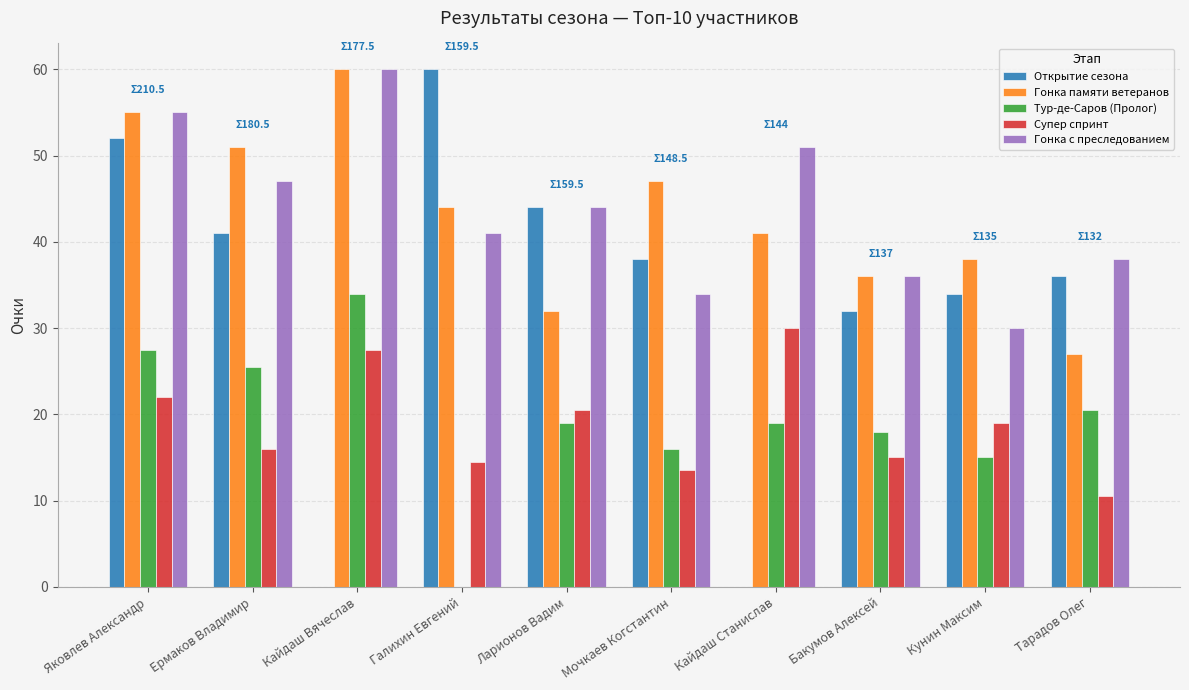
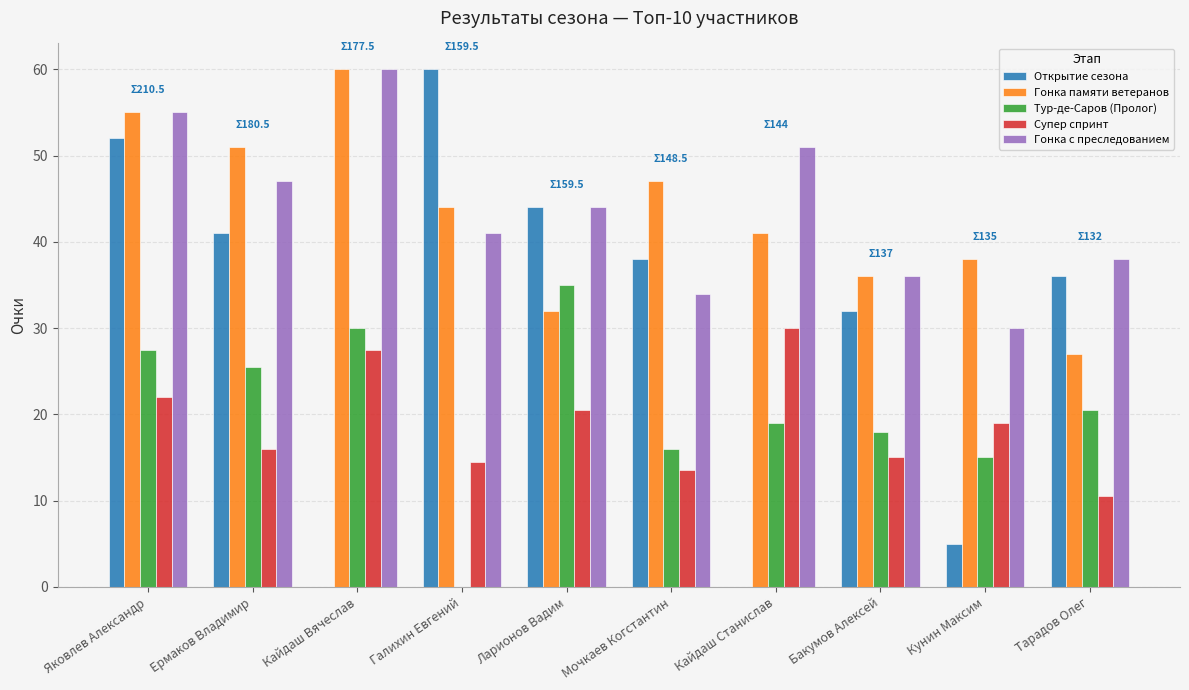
Тур-де-Саров (Пролог), Кайдаш Вячеслав: 34 -> 30
Тур-де-Саров (Пролог), Ларионов Вадим: 19 -> 35
Открытие сезона, Кунин Максим: 34 -> 5
